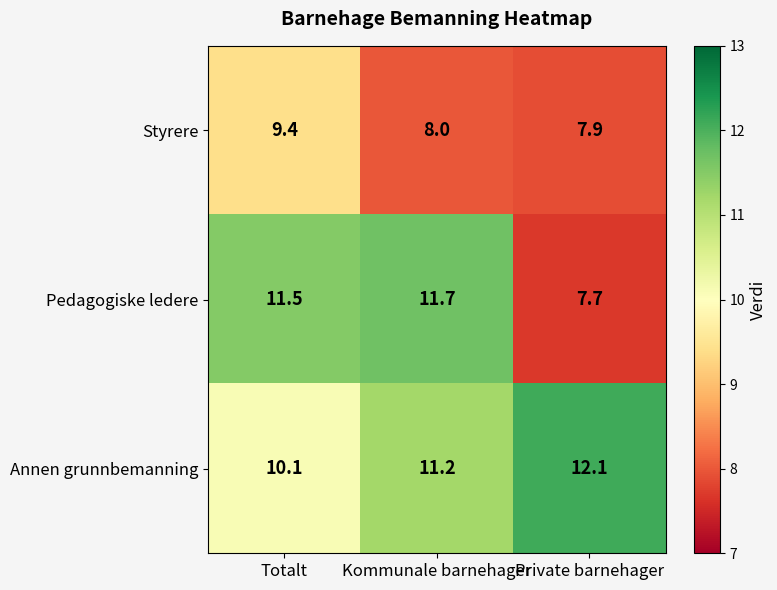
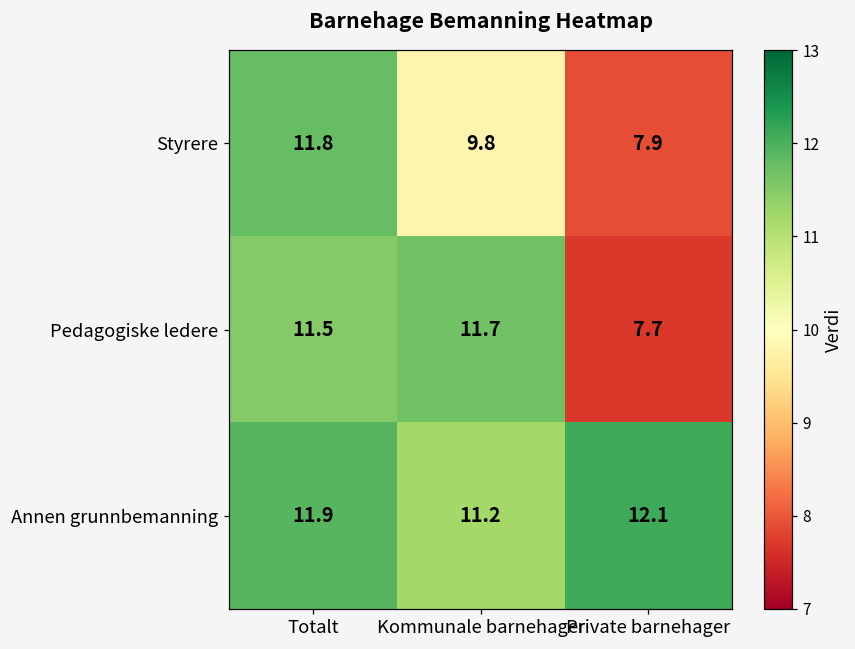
Styrere, Totalt: 9.4 -> 11.8
Styrere, Kommunale barnehager: 8.0 -> 9.8
Annen grunnbemanning, Totalt: 10.1 -> 11.9
